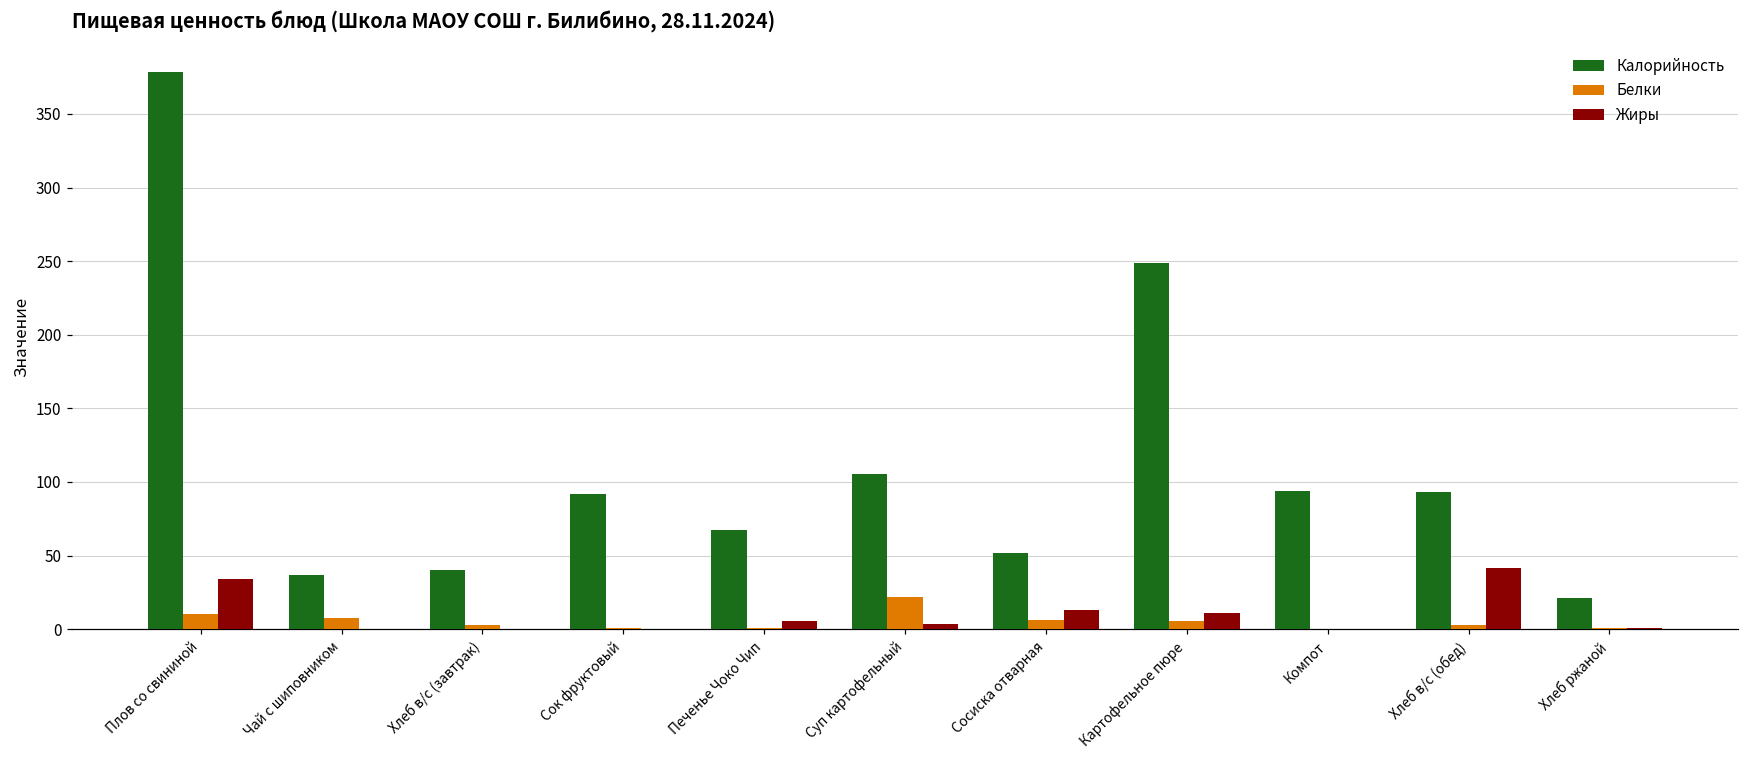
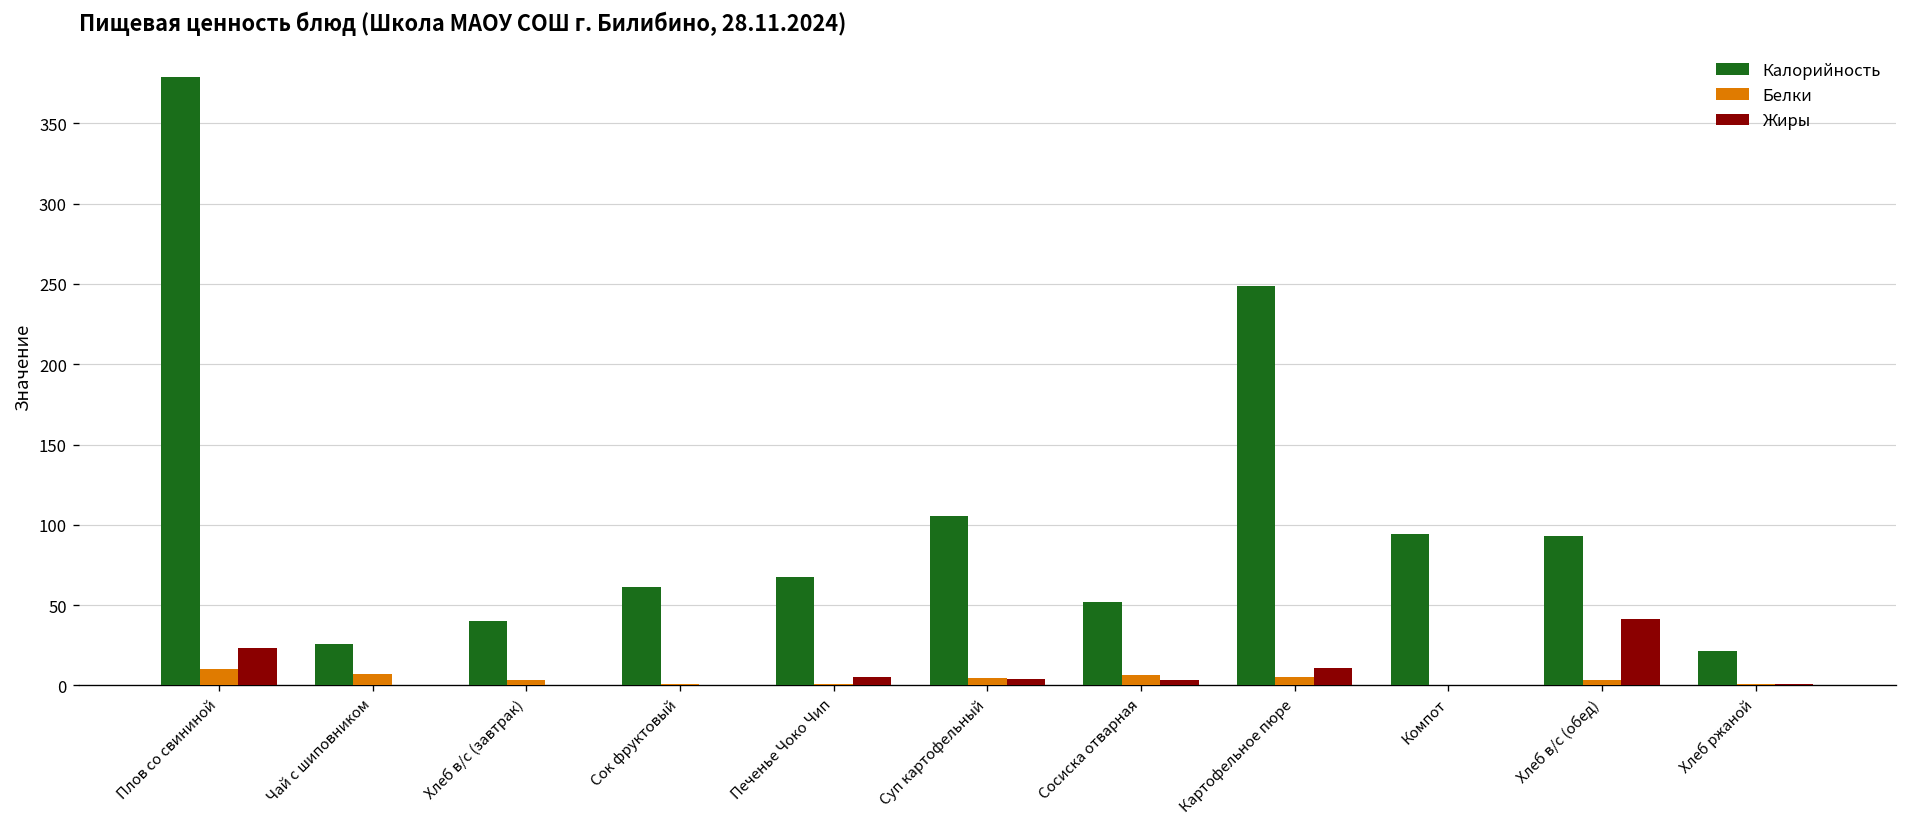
Жиры, Плов со свининой: 34 -> 23
Калорийность, Чай с шиповником: 37 -> 26
Калорийность, Сок фруктовый: 92 -> 61
Белки, Суп картофельный: 22 -> 5
Жиры, Сосиска отварная: 13 -> 4
